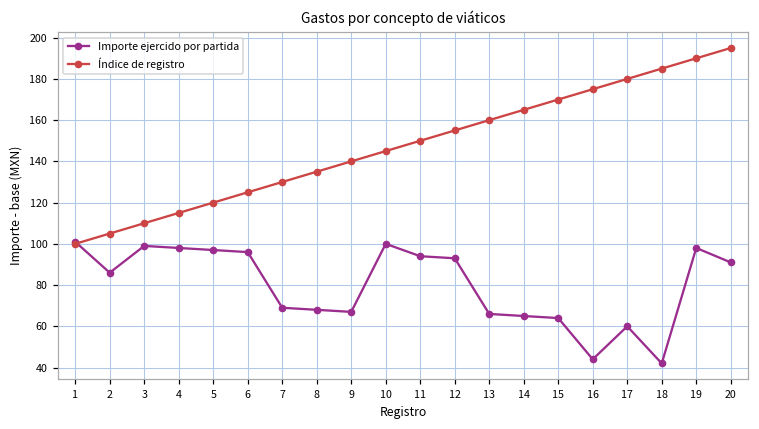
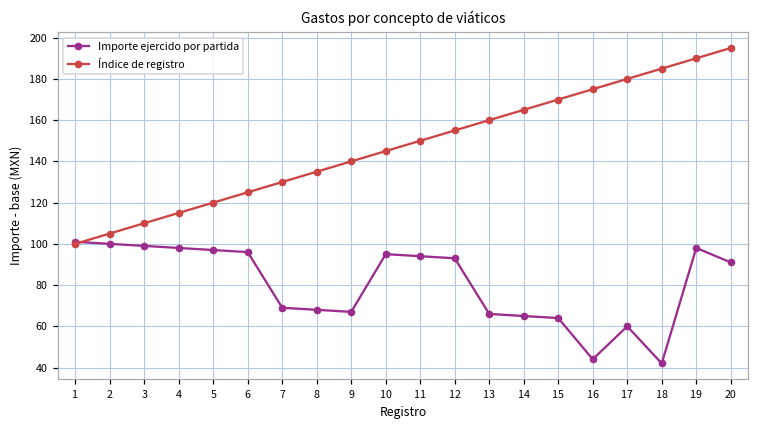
Importe ejercido por partida, 2: 86 -> 100
Importe ejercido por partida, 10: 100 -> 95
